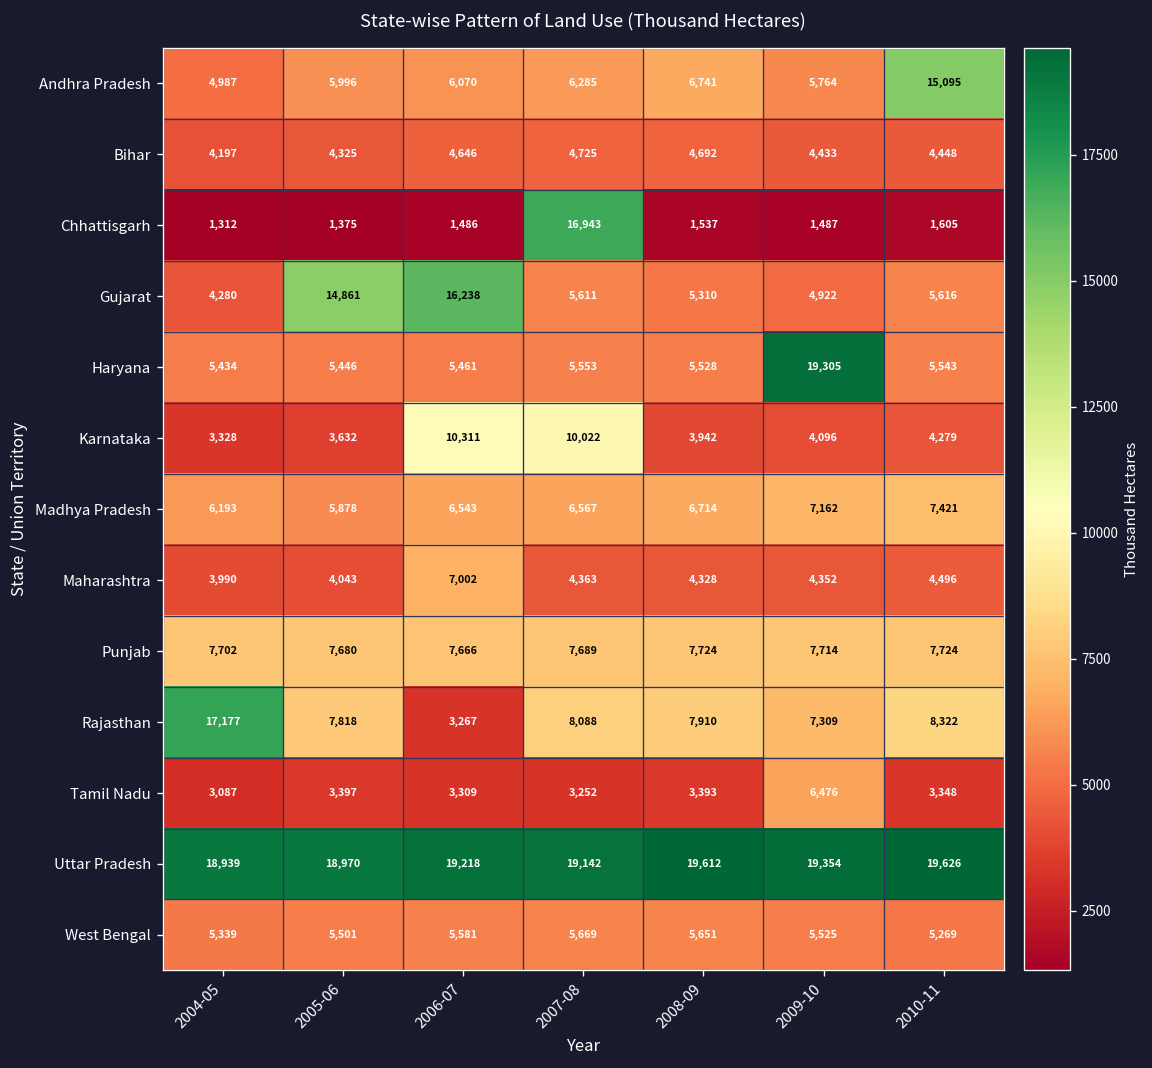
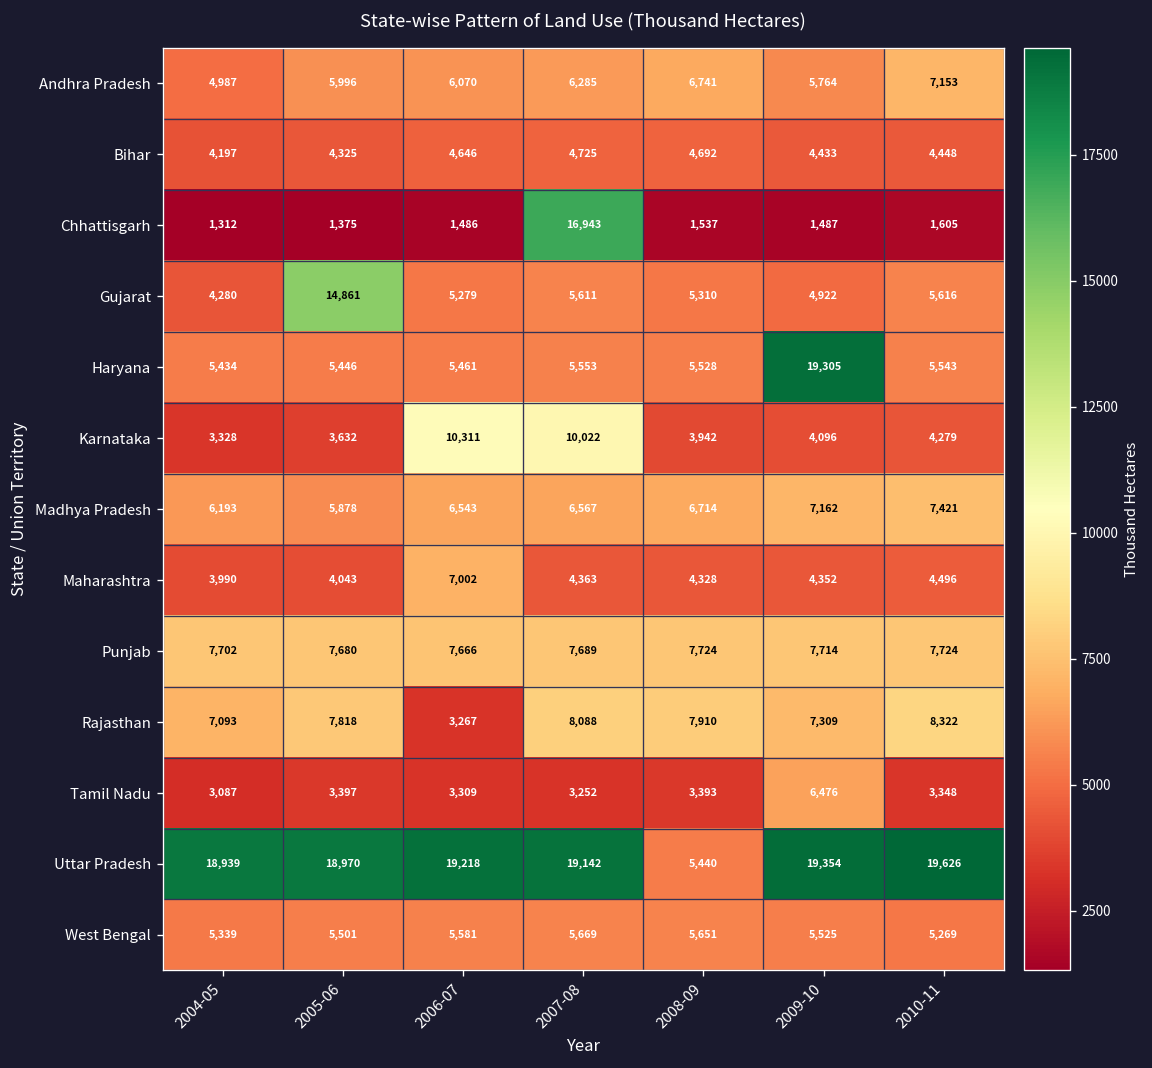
Andhra Pradesh, 2010-11: 15,095 -> 7,153
Gujarat, 2006-07: 16,238 -> 5,279
Rajasthan, 2004-05: 17,177 -> 7,093
Uttar Pradesh, 2008-09: 19,612 -> 5,440
